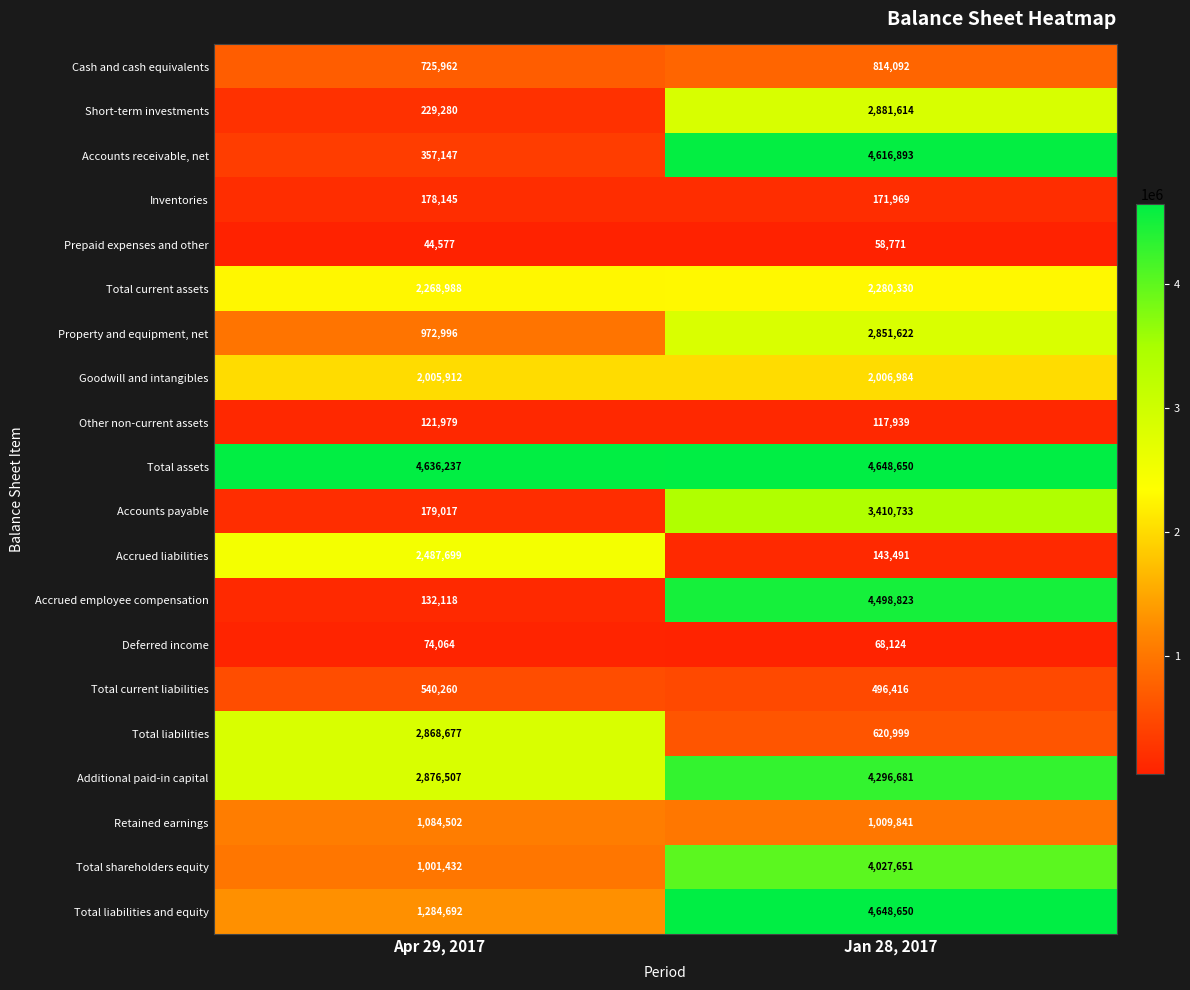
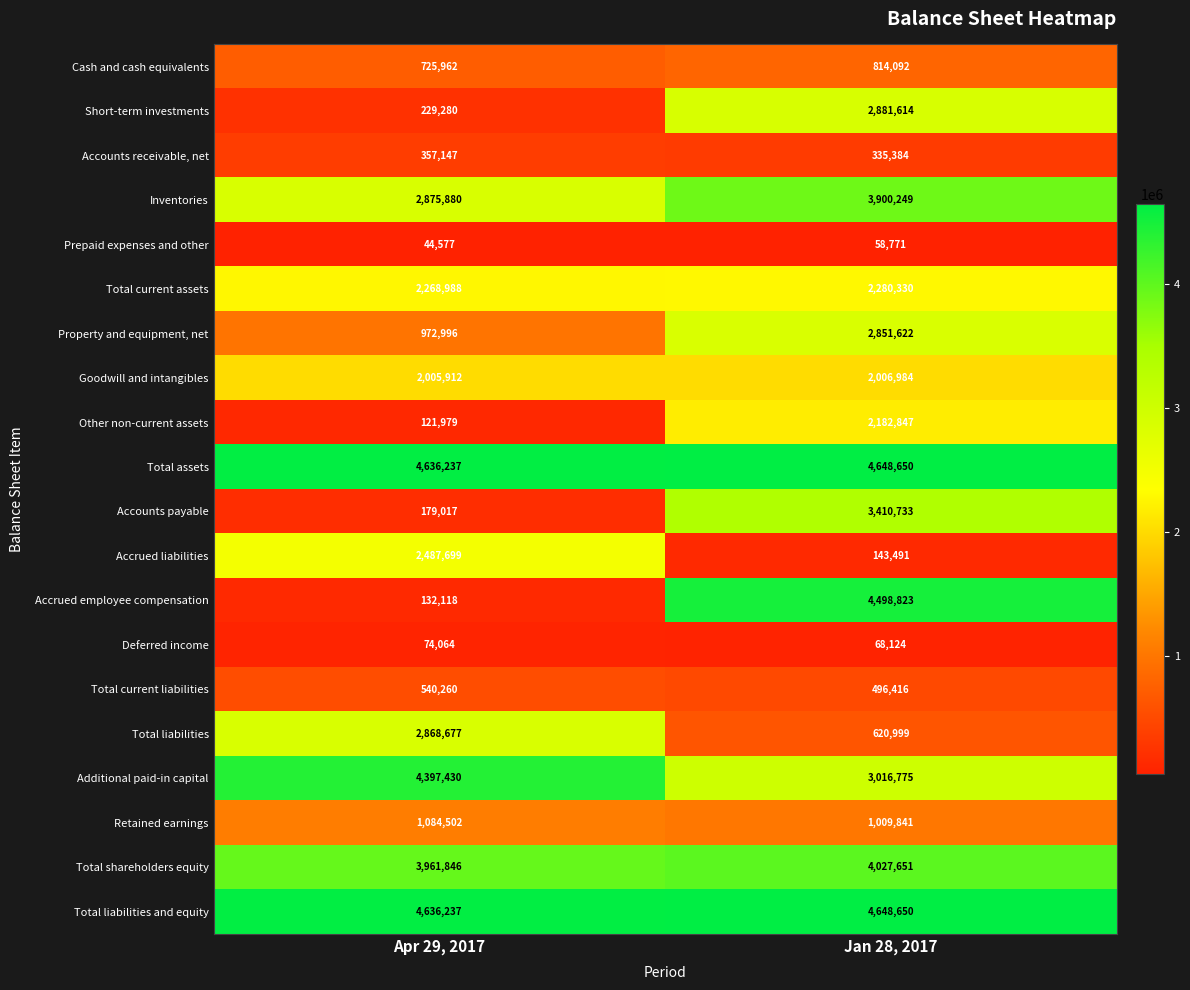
Accounts receivable, net, Jan 28, 2017: 4,616,893 -> 335,384
Inventories, Apr 29, 2017: 178,145 -> 2,875,880
Inventories, Jan 28, 2017: 171,969 -> 3,900,249
Other non-current assets, Jan 28, 2017: 117,939 -> 2,182,847
Additional paid-in capital, Apr 29, 2017: 2,876,507 -> 4,397,430
Additional paid-in capital, Jan 28, 2017: 4,296,681 -> 3,016,775
Total shareholders equity, Apr 29, 2017: 1,001,432 -> 3,961,846
Total liabilities and equity, Apr 29, 2017: 1,284,692 -> 4,636,237
